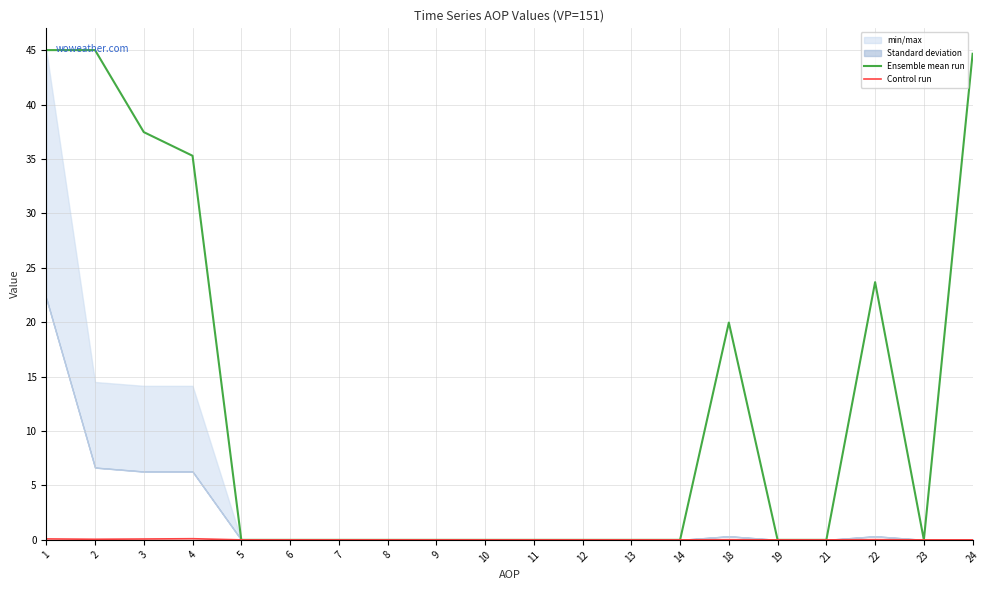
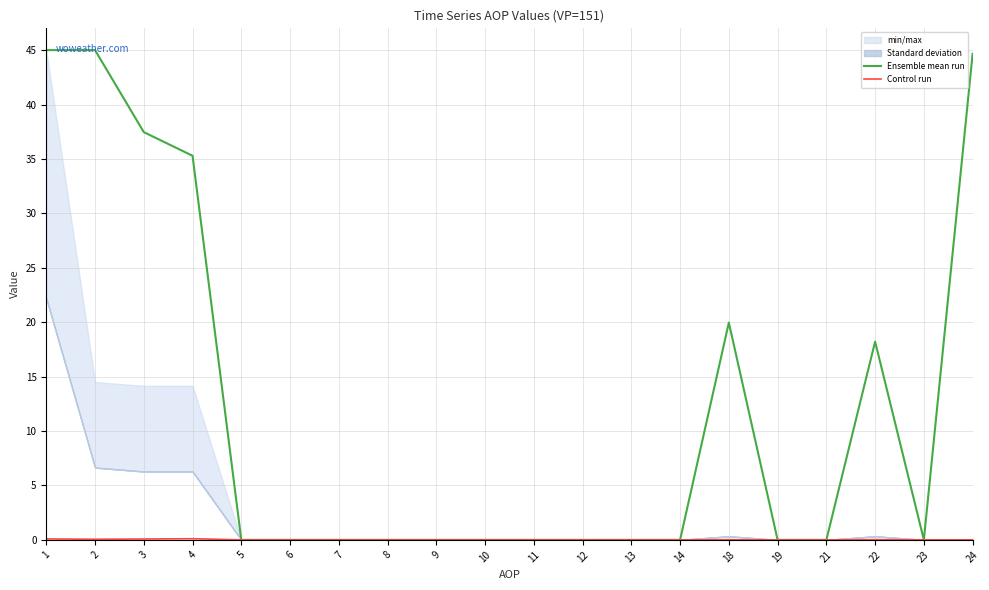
Ensemble mean run, 22: 23.7 -> 18.2
